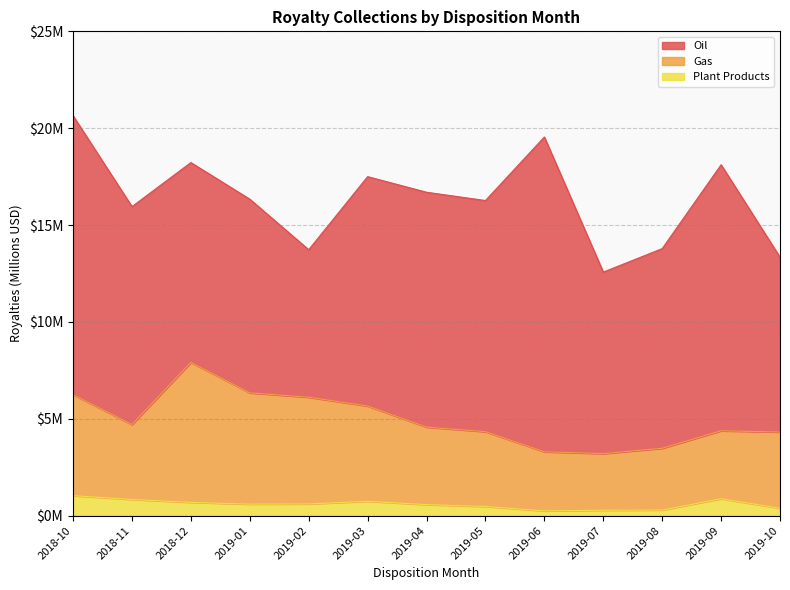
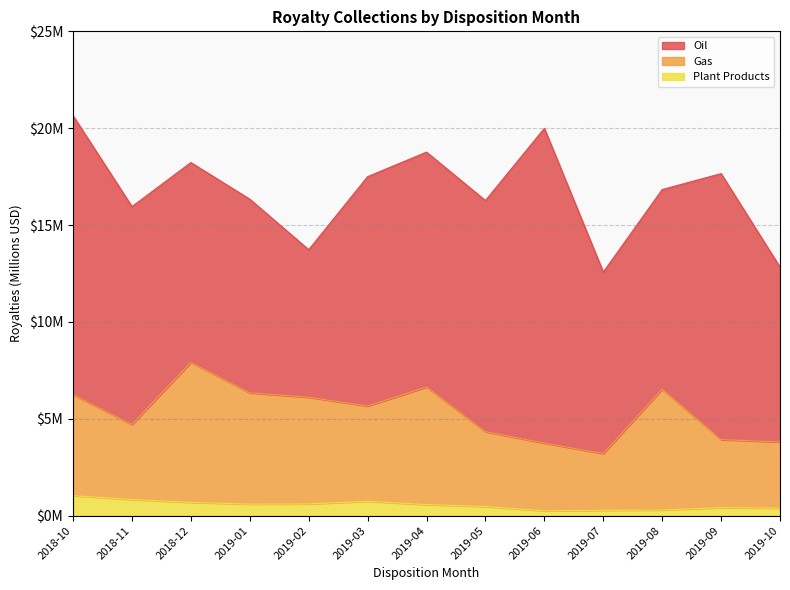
Gas, 2019-04: $4000000 -> $6100000
Gas, 2019-06: $3000000 -> $3500000
Gas, 2019-08: $3200000 -> $6200000
Plant Products, 2019-09: $900000 -> $400000
Gas, 2019-10: $3900000 -> $3400000
